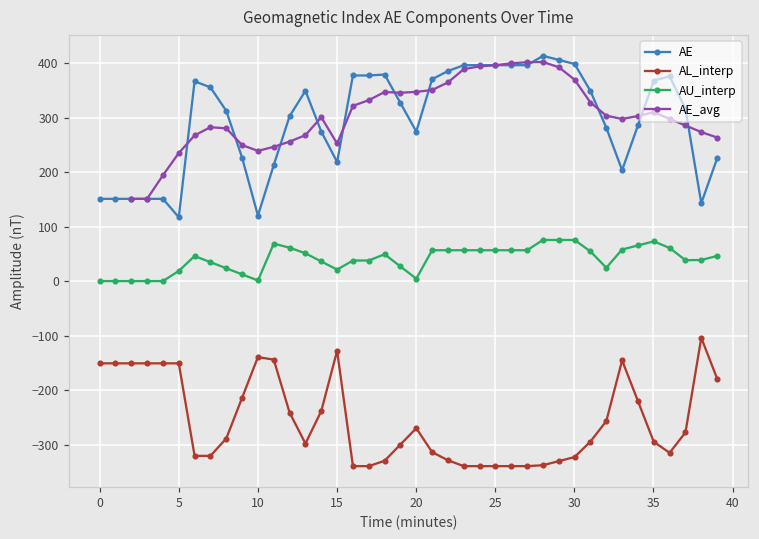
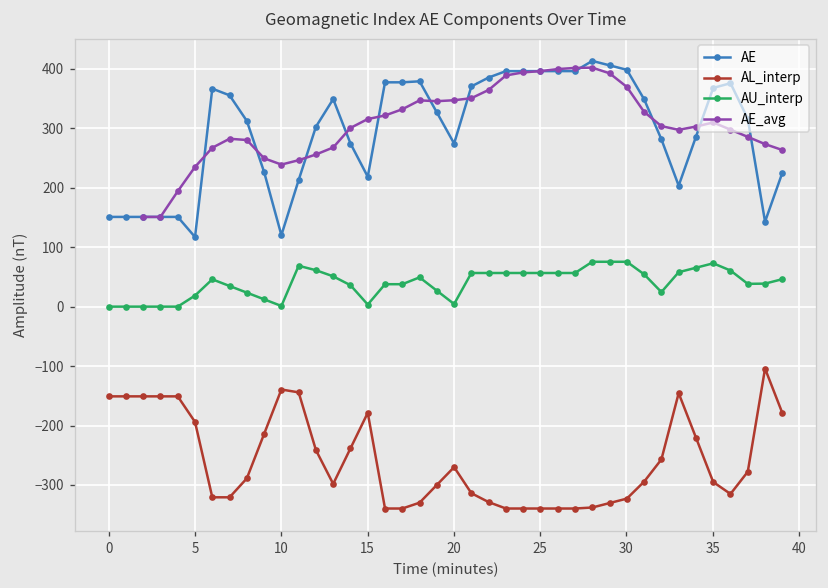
AL_interp, 5: -150 -> -190
AL_interp, 15: -130 -> -180
AU_interp, 15: 20 -> 0
AE_avg, 15: 250 -> 320
